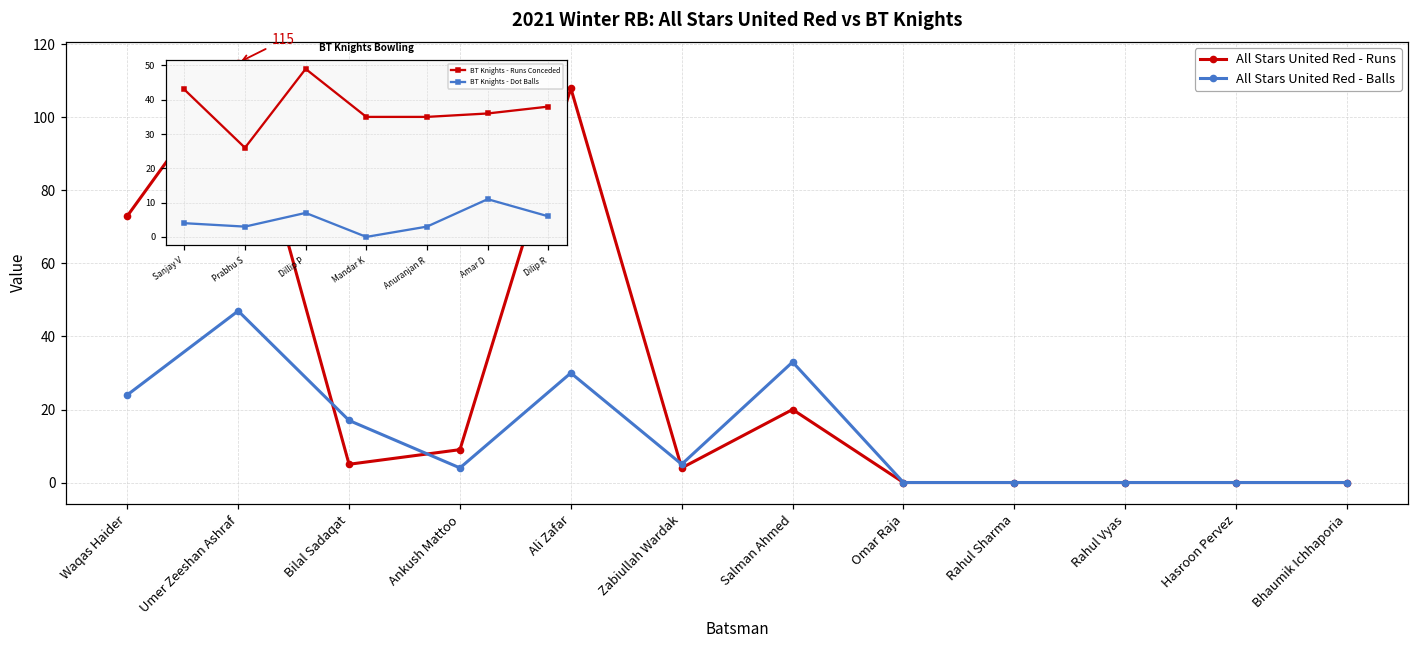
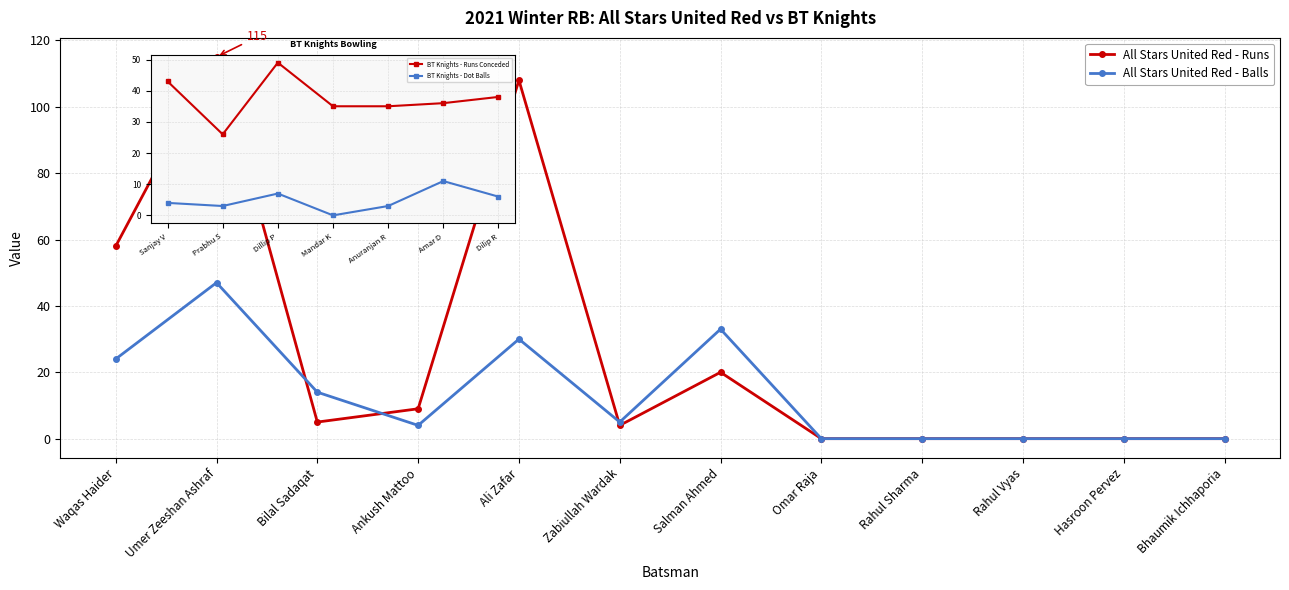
2021 Winter RB: All Stars United Red vs BT Knights, All Stars United Red - Runs, Waqas Haider: 73 -> 58
2021 Winter RB: All Stars United Red vs BT Knights, All Stars United Red - Balls, Bilal Sadaqat: 17 -> 14
